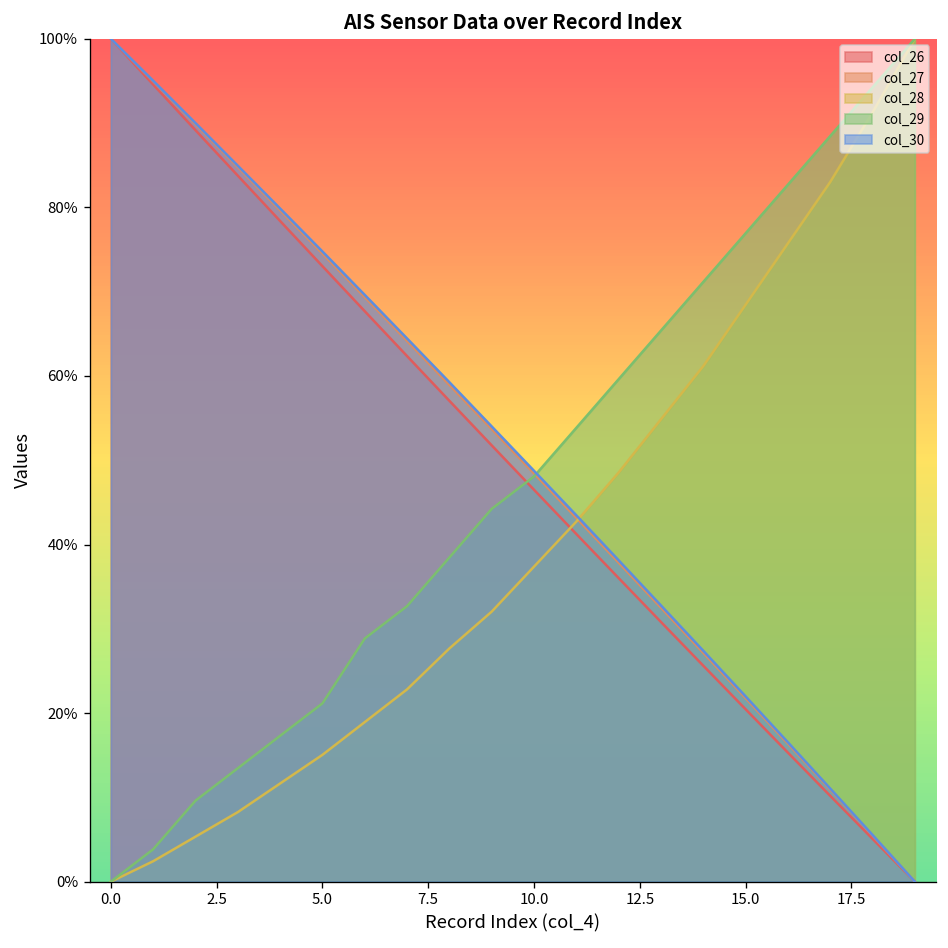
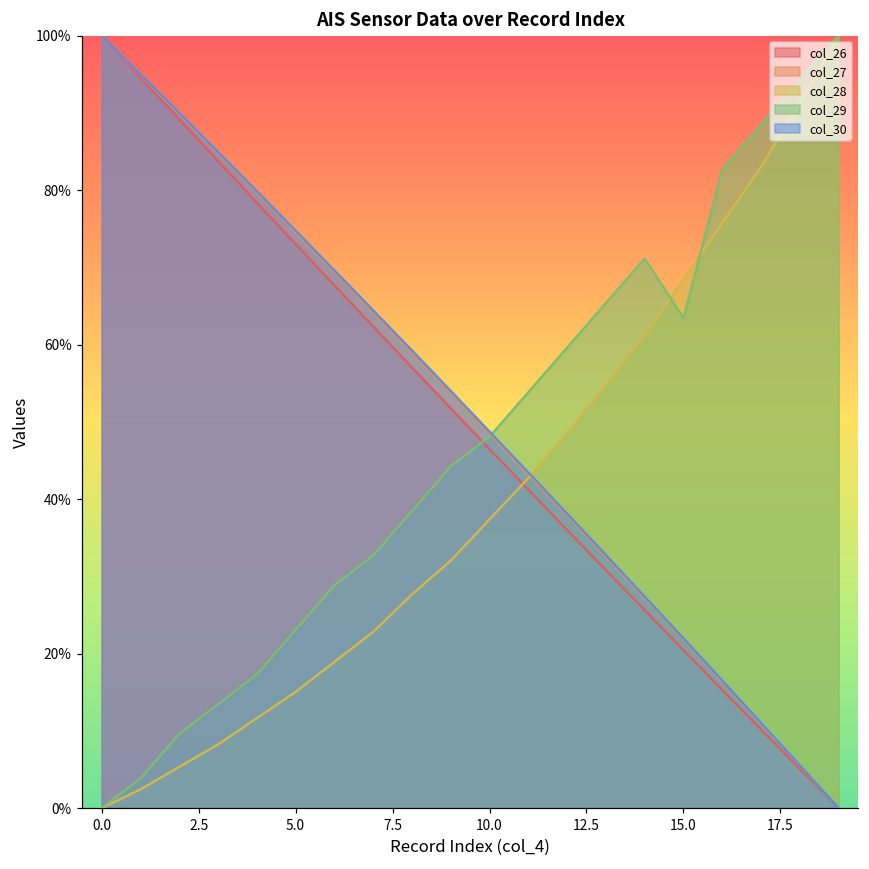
col_29, 5.0: 21% -> 23%
col_29, 15.0: 77% -> 63%
